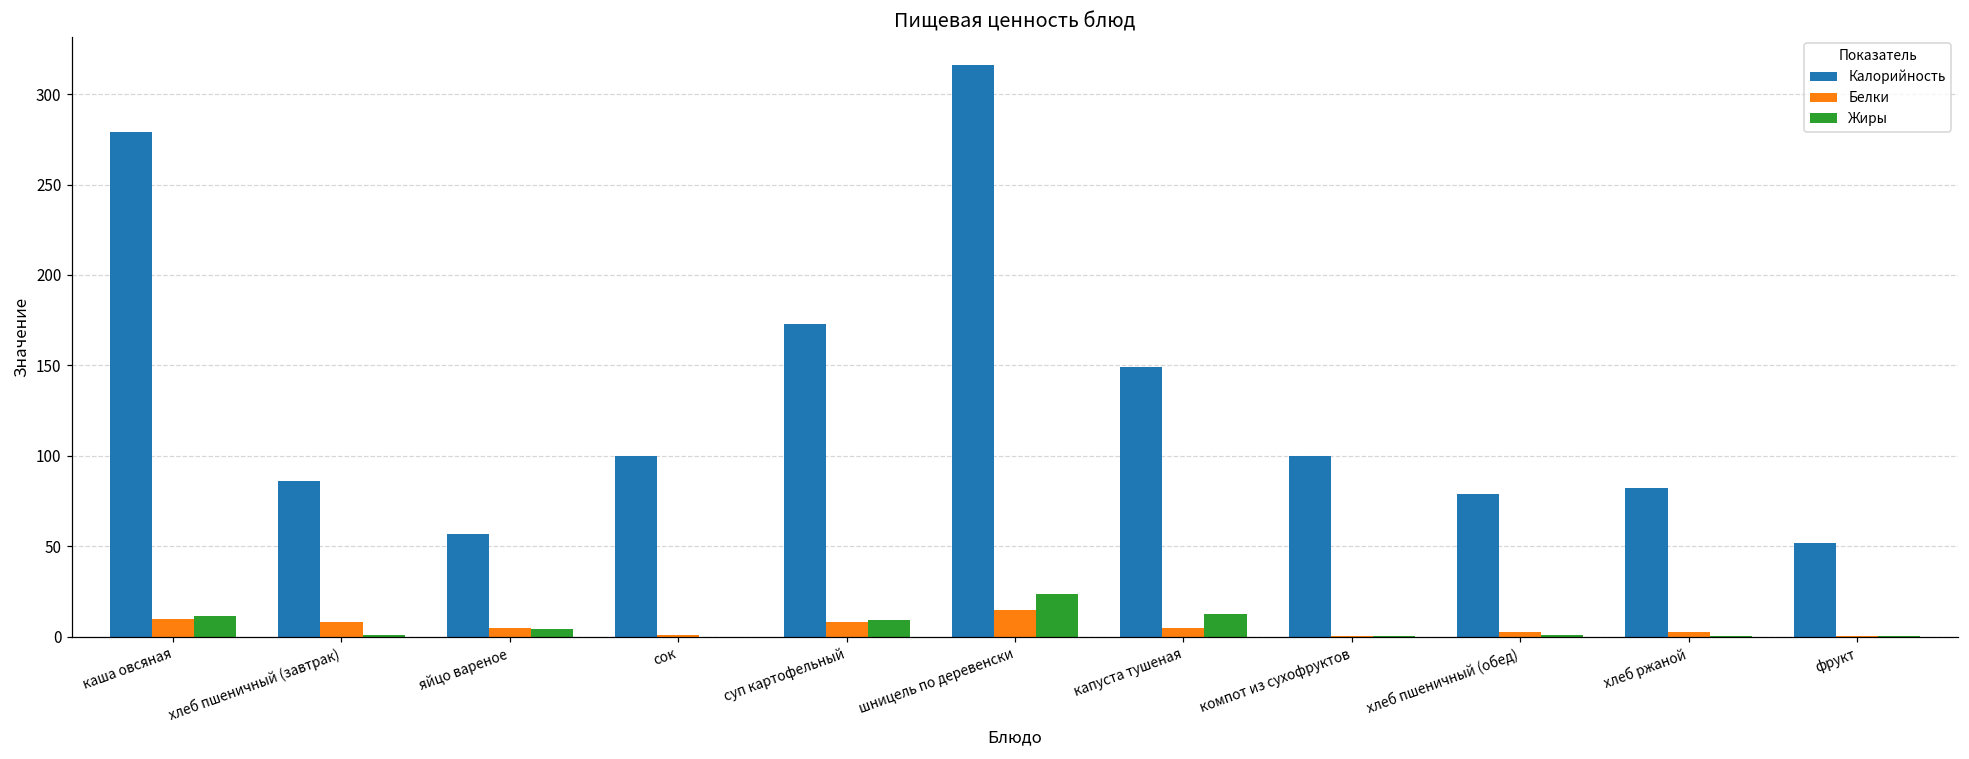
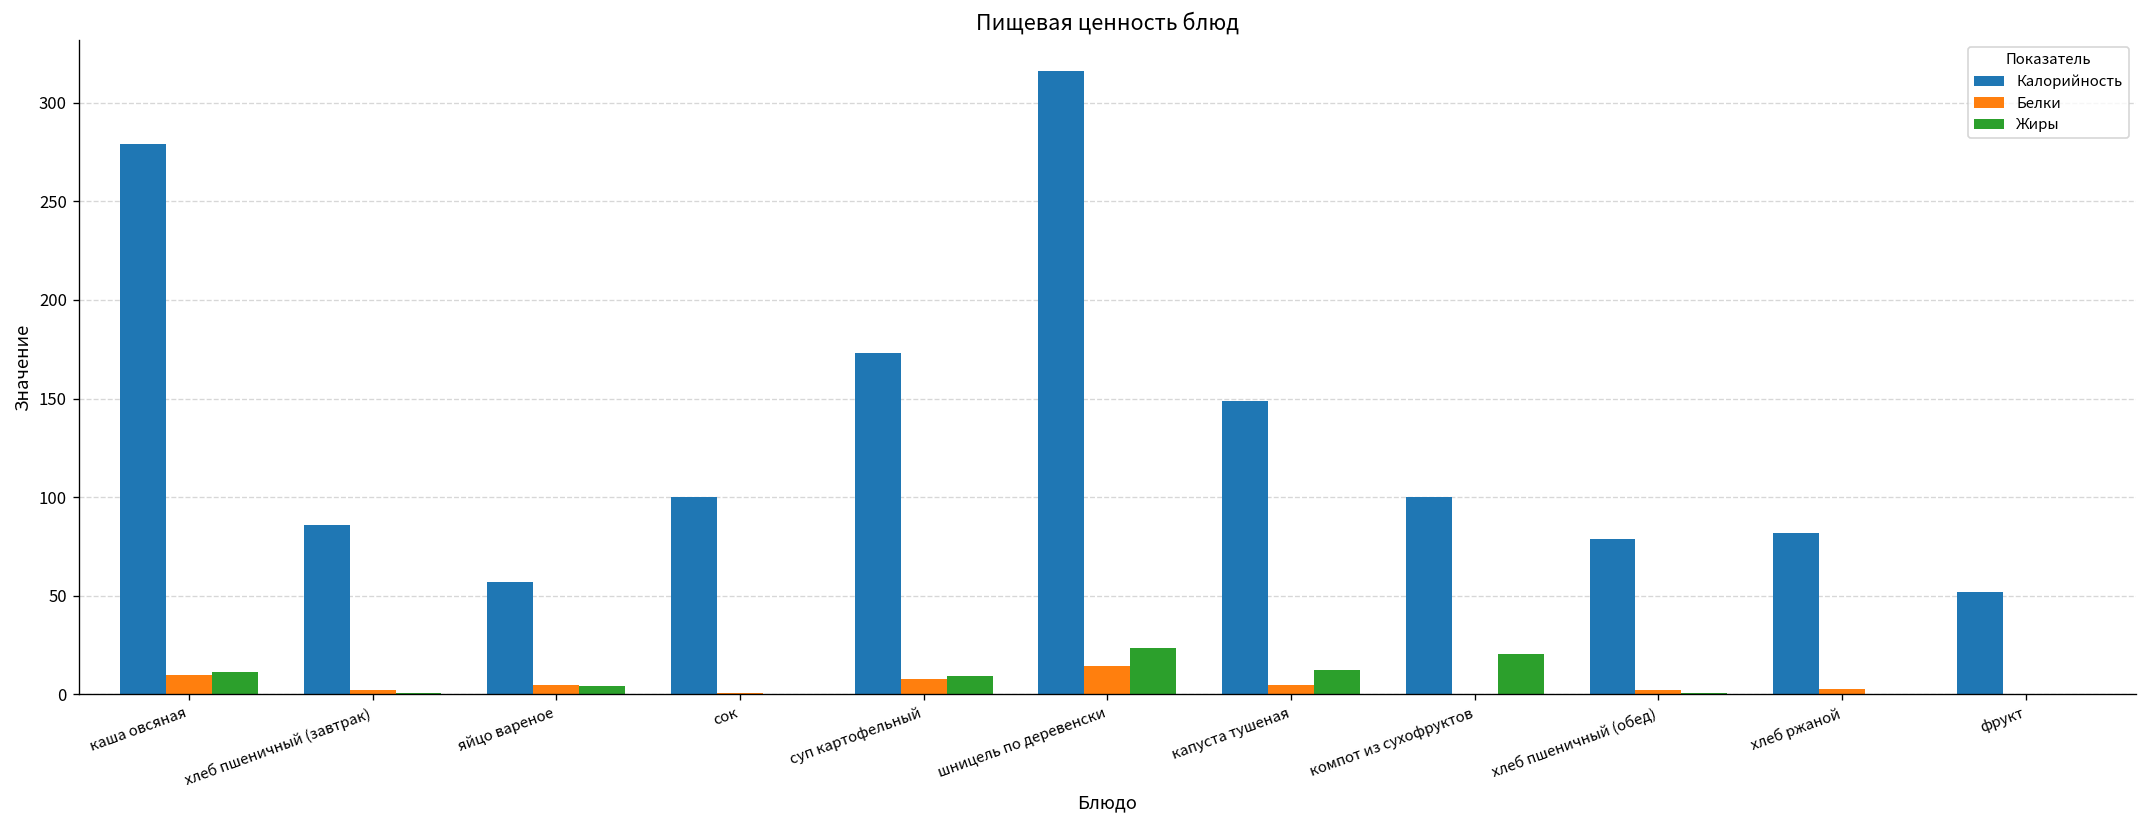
Белки, хлеб пшеничный (завтрак): 8 -> 2
Жиры, компот из сухофруктов: 0 -> 20
